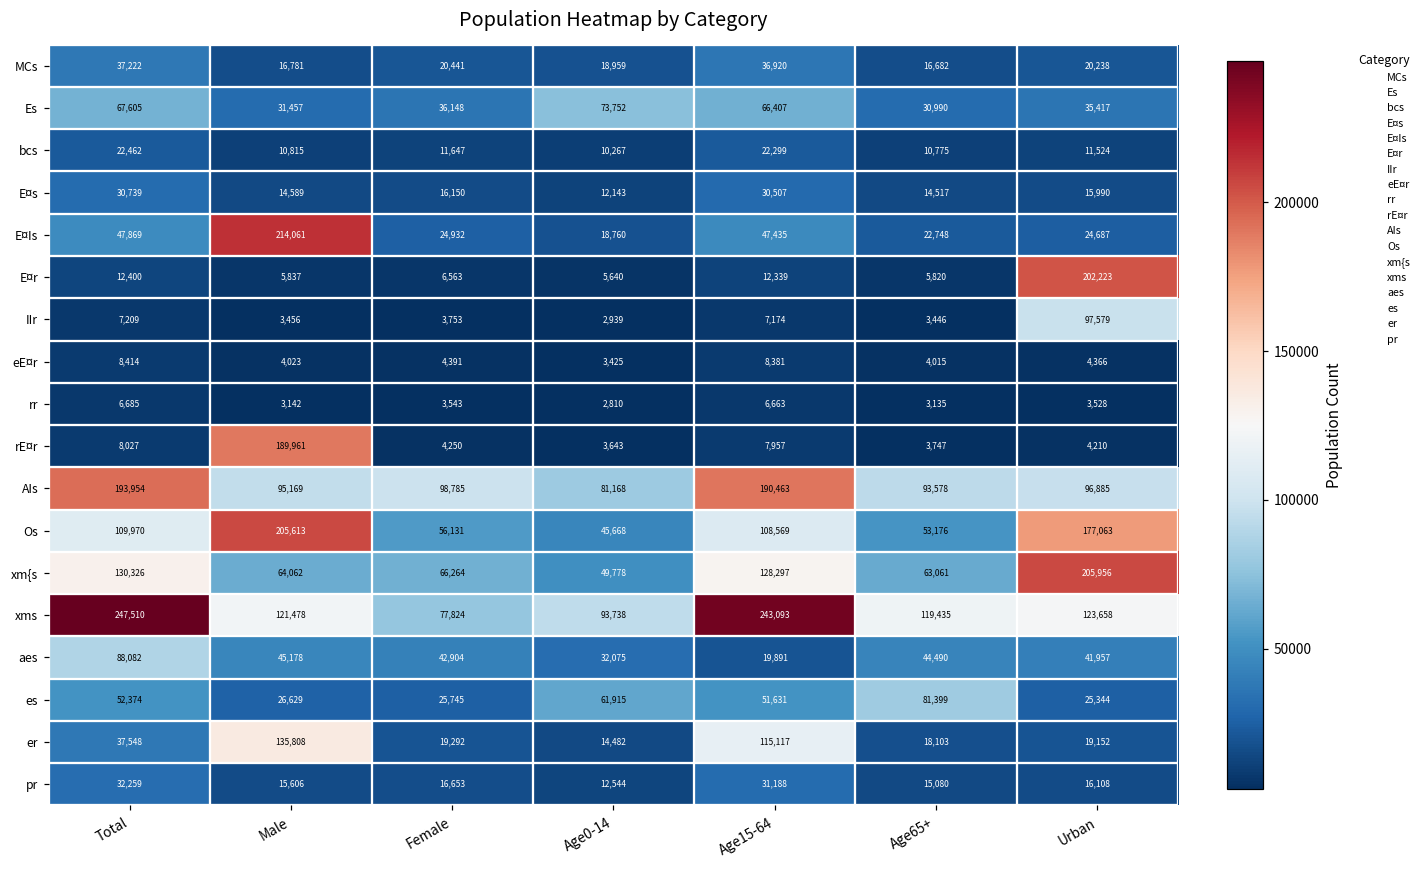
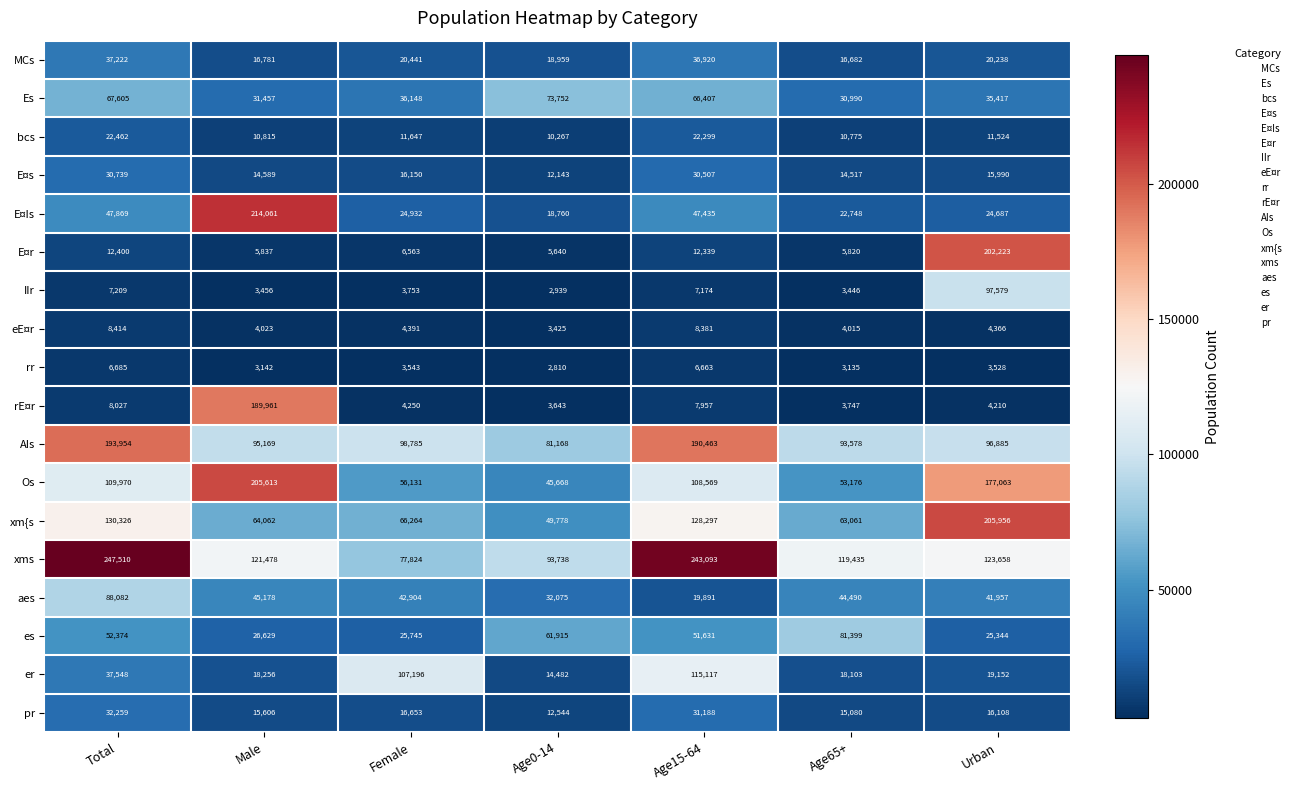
er, Male: 135,808 -> 18,256
er, Female: 19,292 -> 107,196
